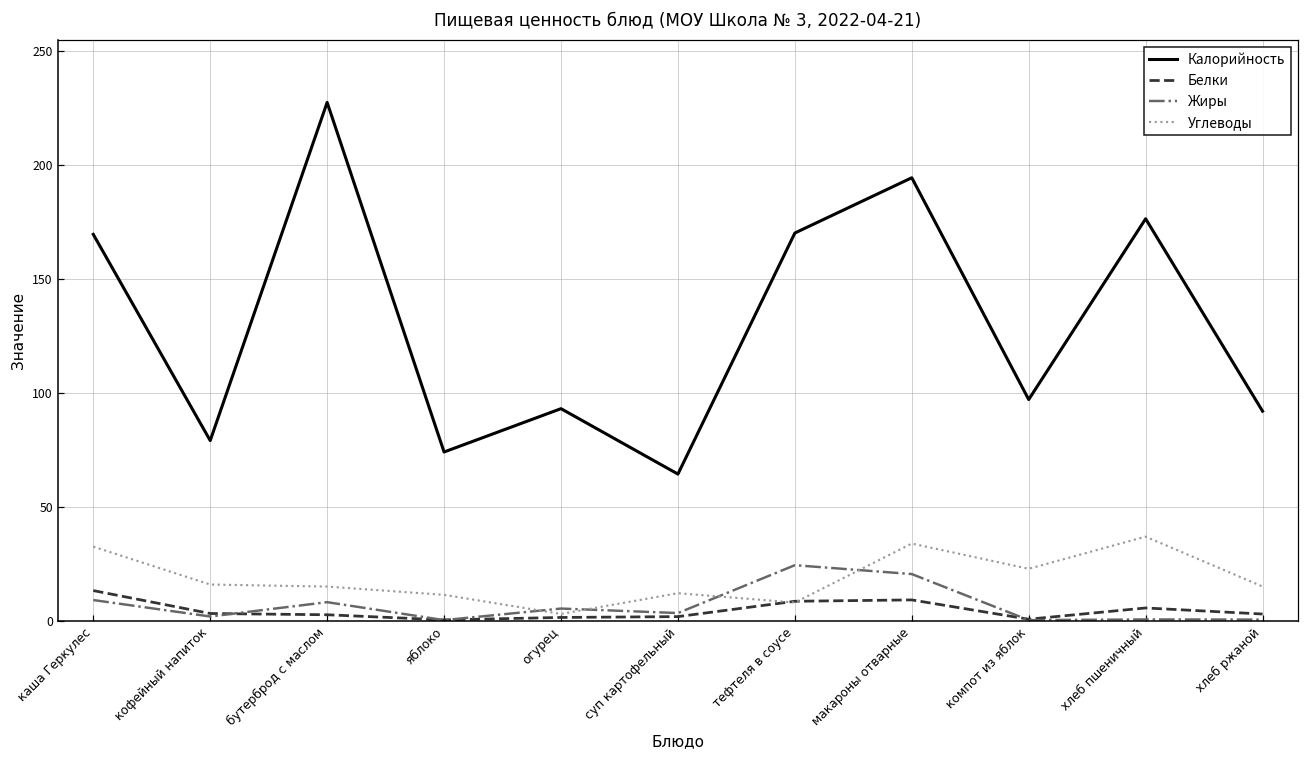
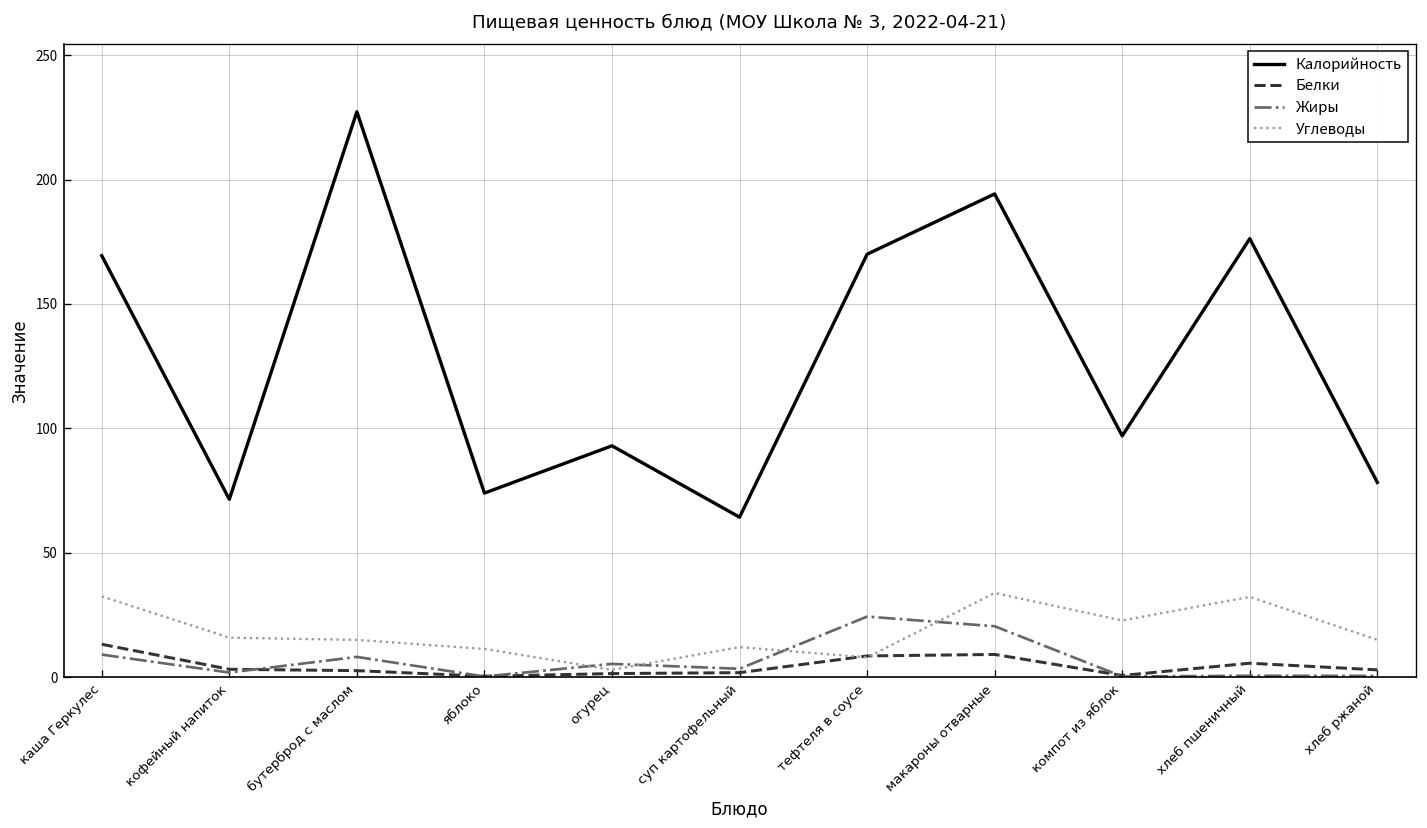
Калорийность, кофейный напиток: 79 -> 72
Углеводы, хлеб пшеничный: 37 -> 32
Калорийность, хлеб ржаной: 92 -> 78
